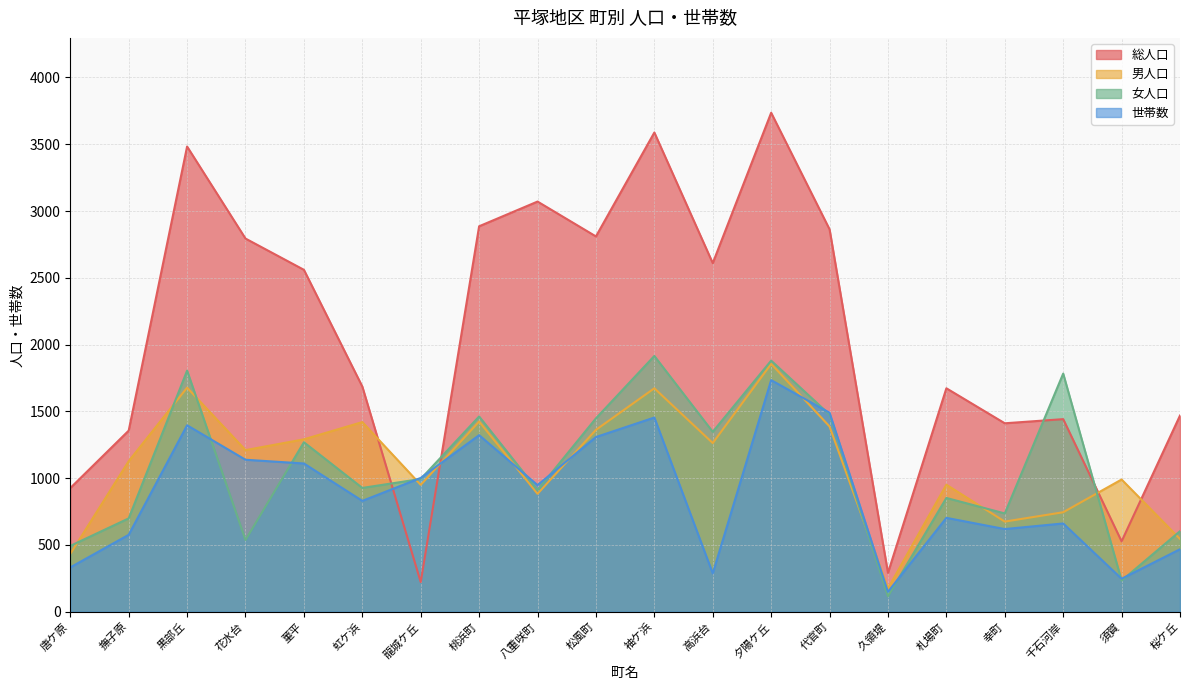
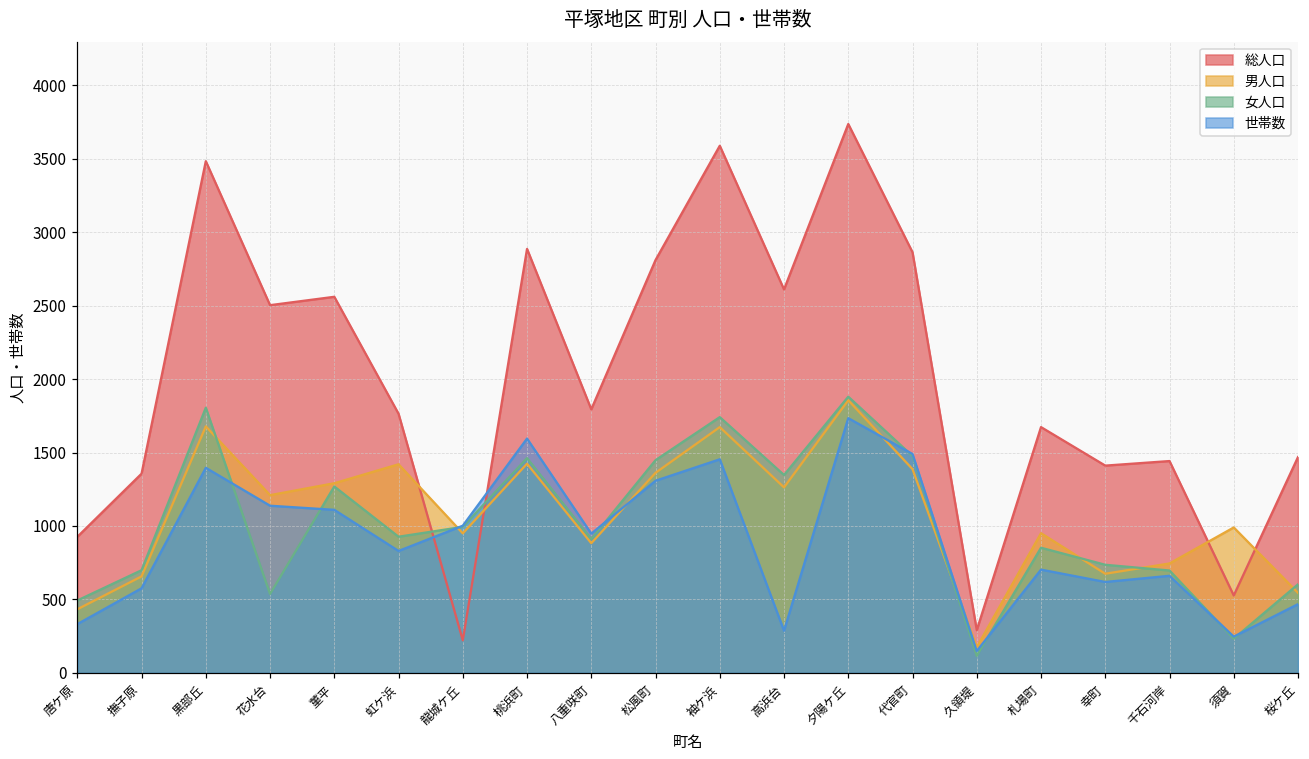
男人口, 撫子原: 1130 -> 660
総人口, 花水台: 2790 -> 2500
総人口, 虹ケ浜: 1690 -> 1760
世帯数, 桃浜町: 1320 -> 1600
総人口, 八重咲町: 3070 -> 1790
女人口, 袖ケ浜: 1920 -> 1740
女人口, 千石河岸: 1780 -> 700
